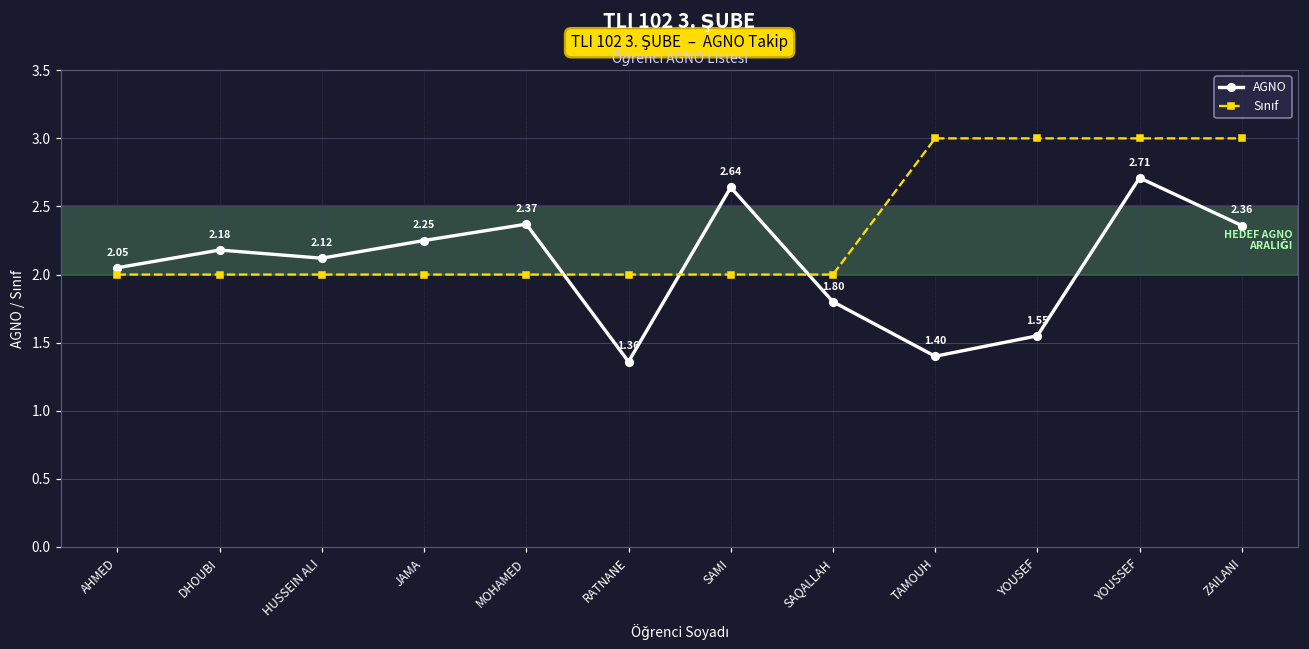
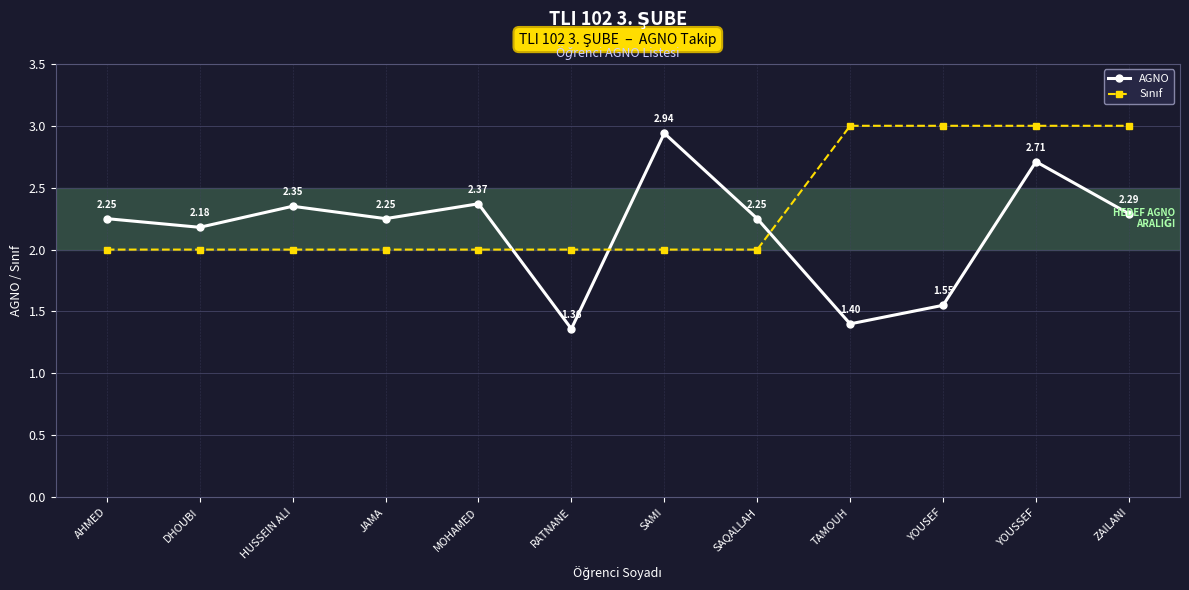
AGNO, AHMED: 2.05 -> 2.25
AGNO, HUSSEIN ALI: 2.12 -> 2.35
AGNO, SAMI: 2.64 -> 2.94
AGNO, SAQALLAH: 1.80 -> 2.25
AGNO, ZAILANI: 2.36 -> 2.29
